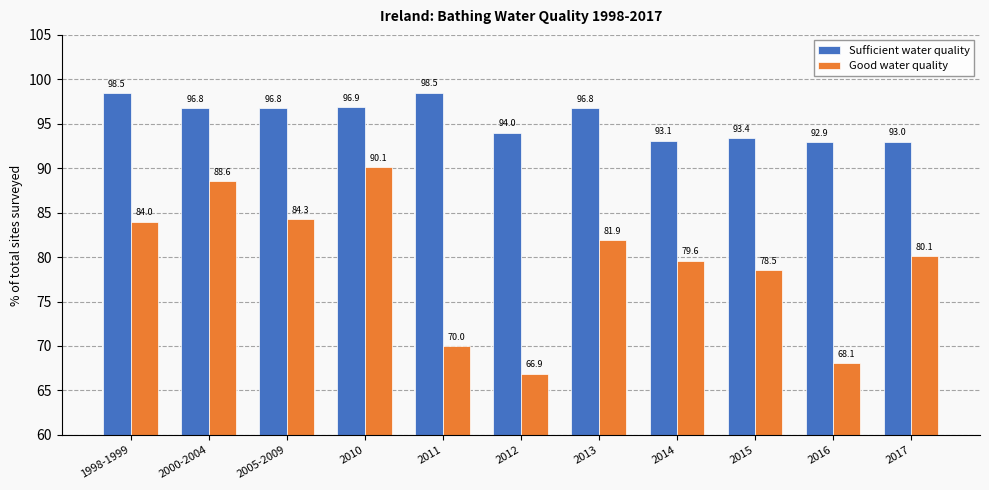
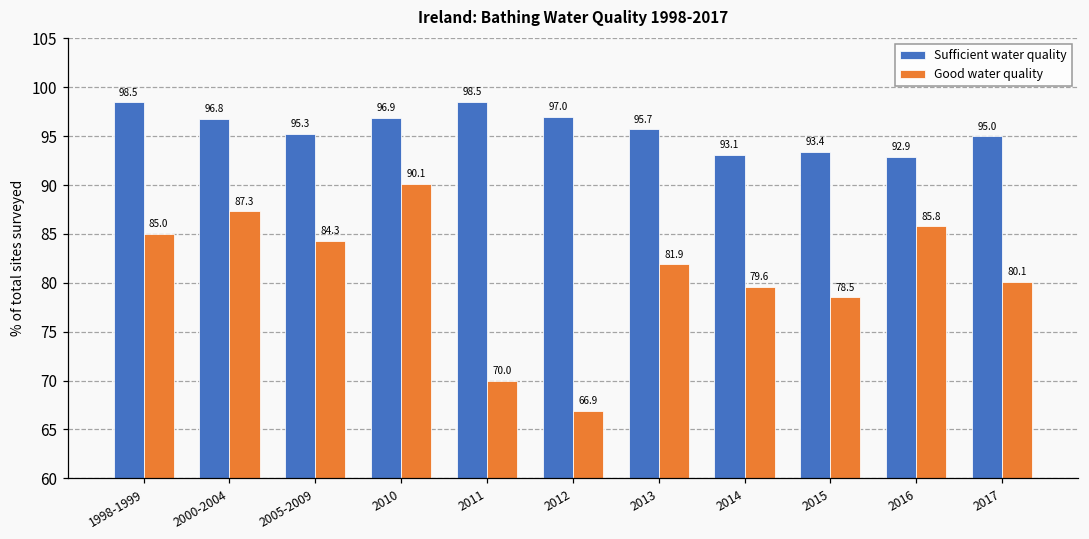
Good water quality, 1998-1999: 84.0 -> 85.0
Good water quality, 2000-2004: 88.6 -> 87.3
Sufficient water quality, 2005-2009: 96.8 -> 95.3
Sufficient water quality, 2012: 94.0 -> 97.0
Sufficient water quality, 2013: 96.8 -> 95.7
Good water quality, 2016: 68.1 -> 85.8
Sufficient water quality, 2017: 93.0 -> 95.0
